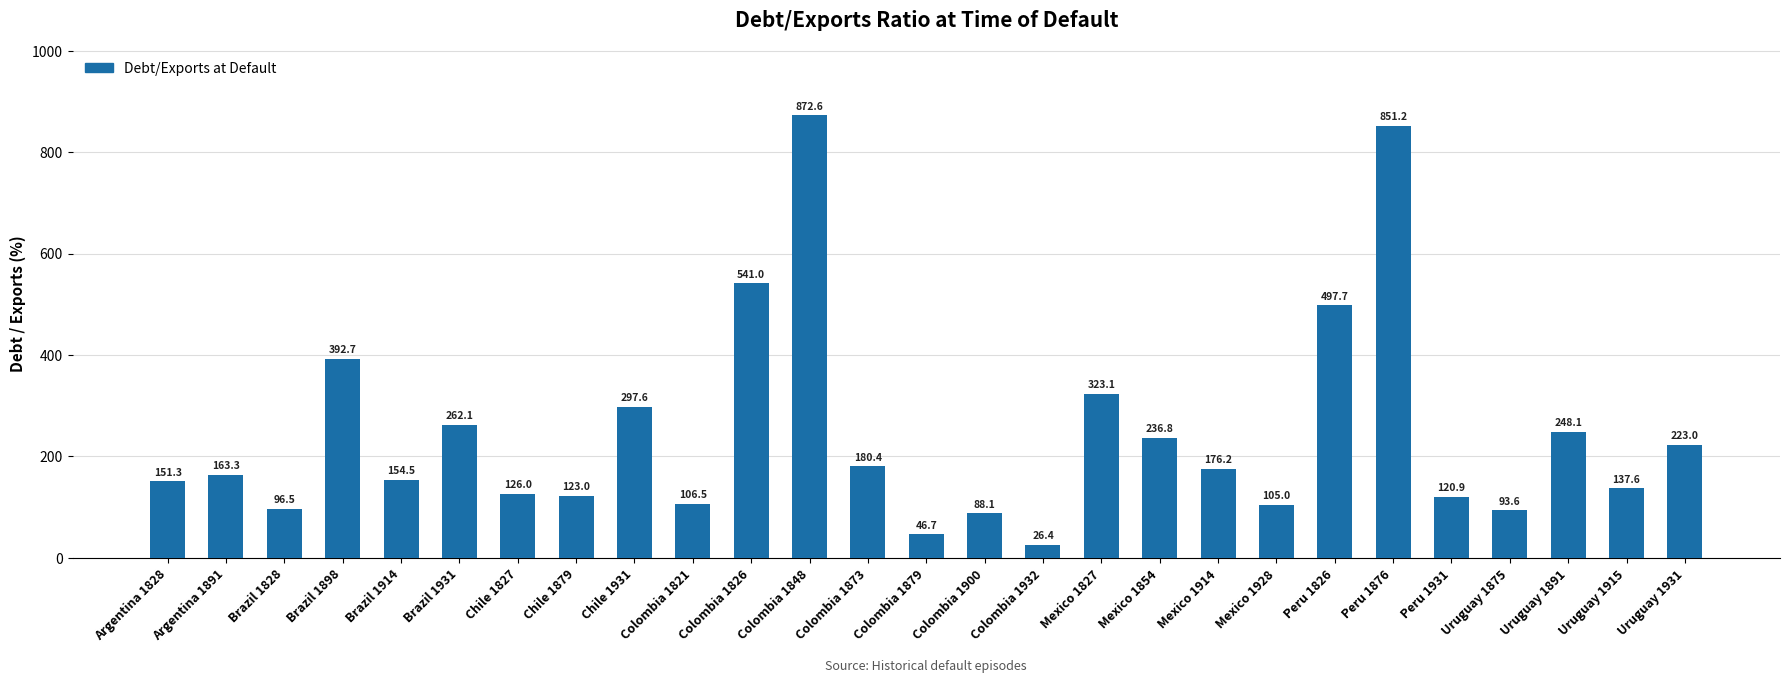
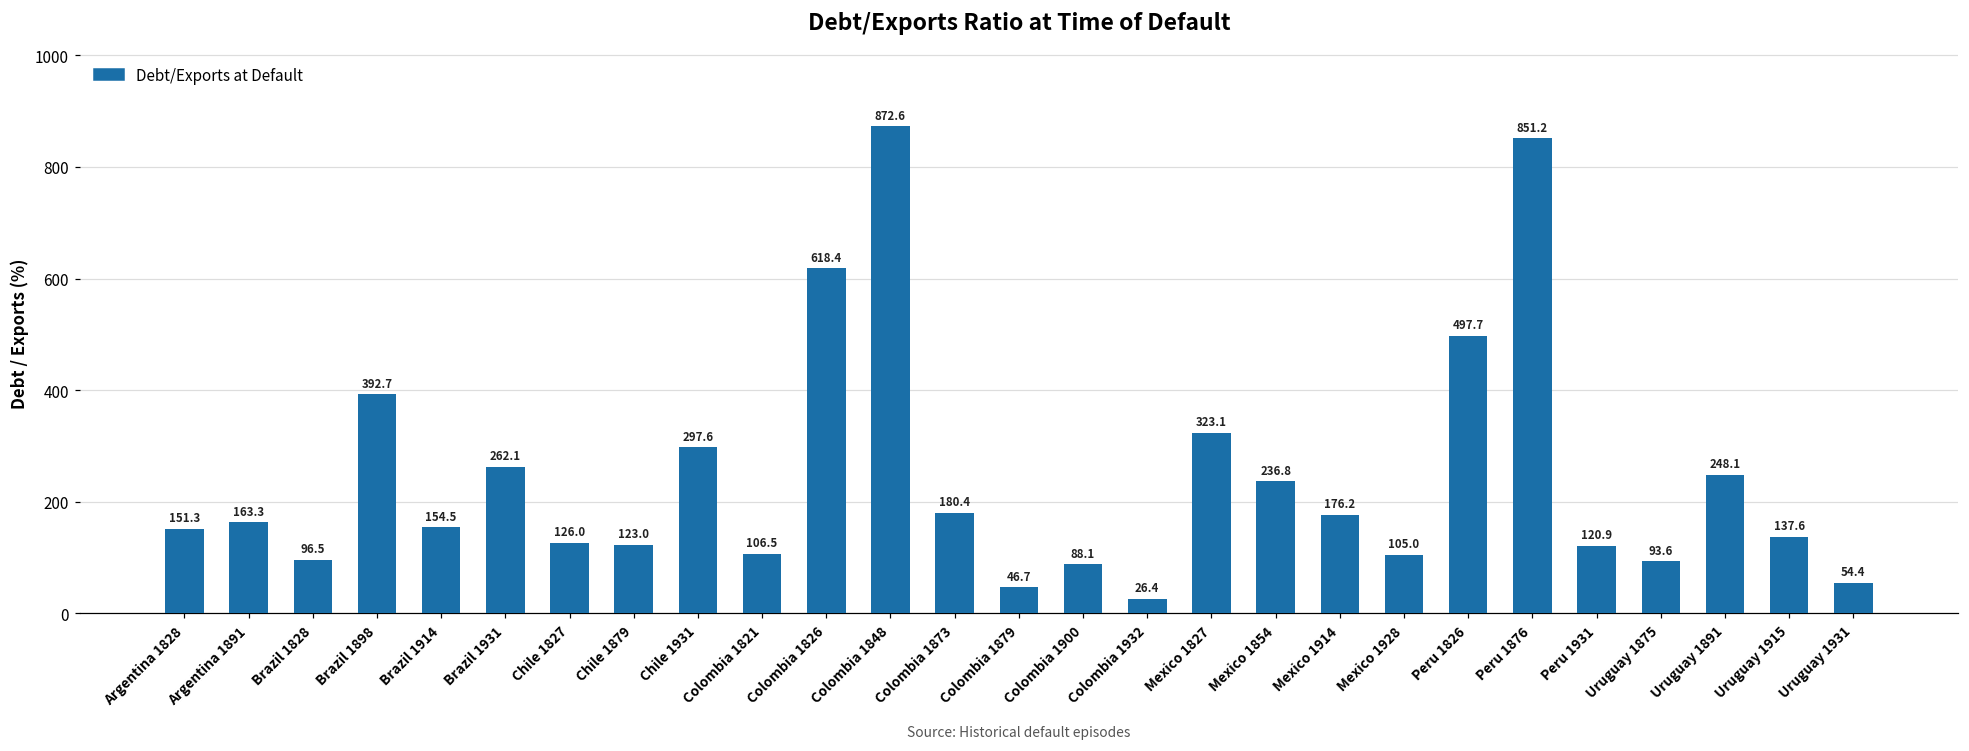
Colombia 1826: 541.0 -> 618.4
Uruguay 1931: 223.0 -> 54.4
